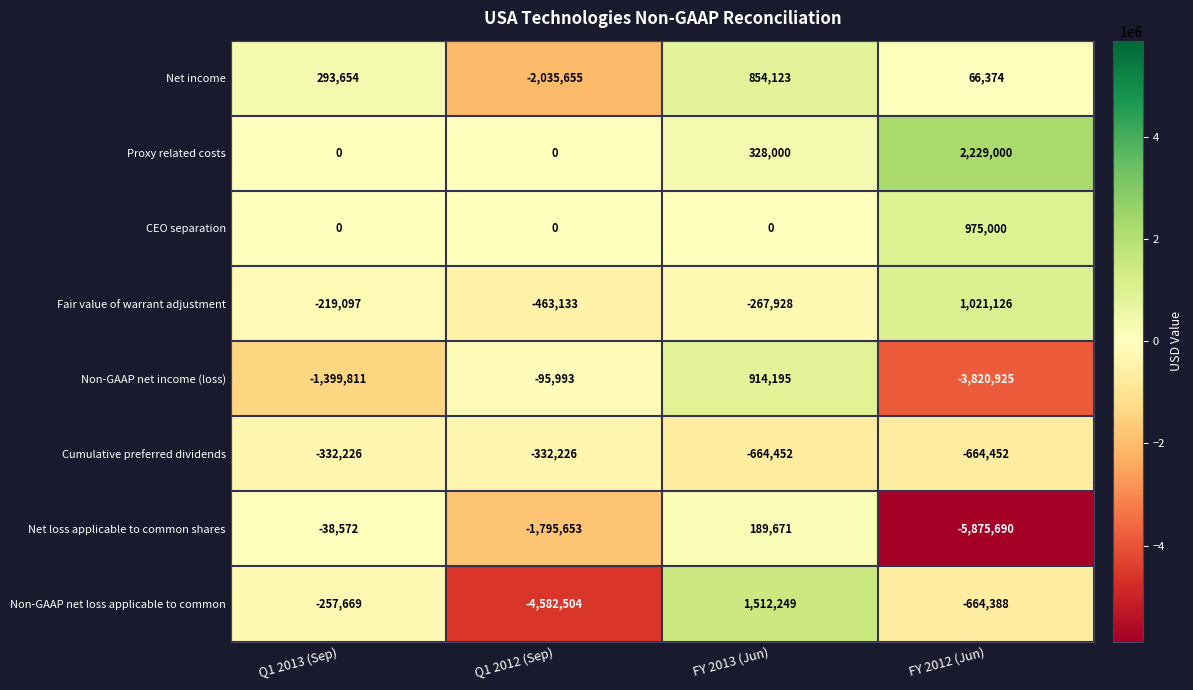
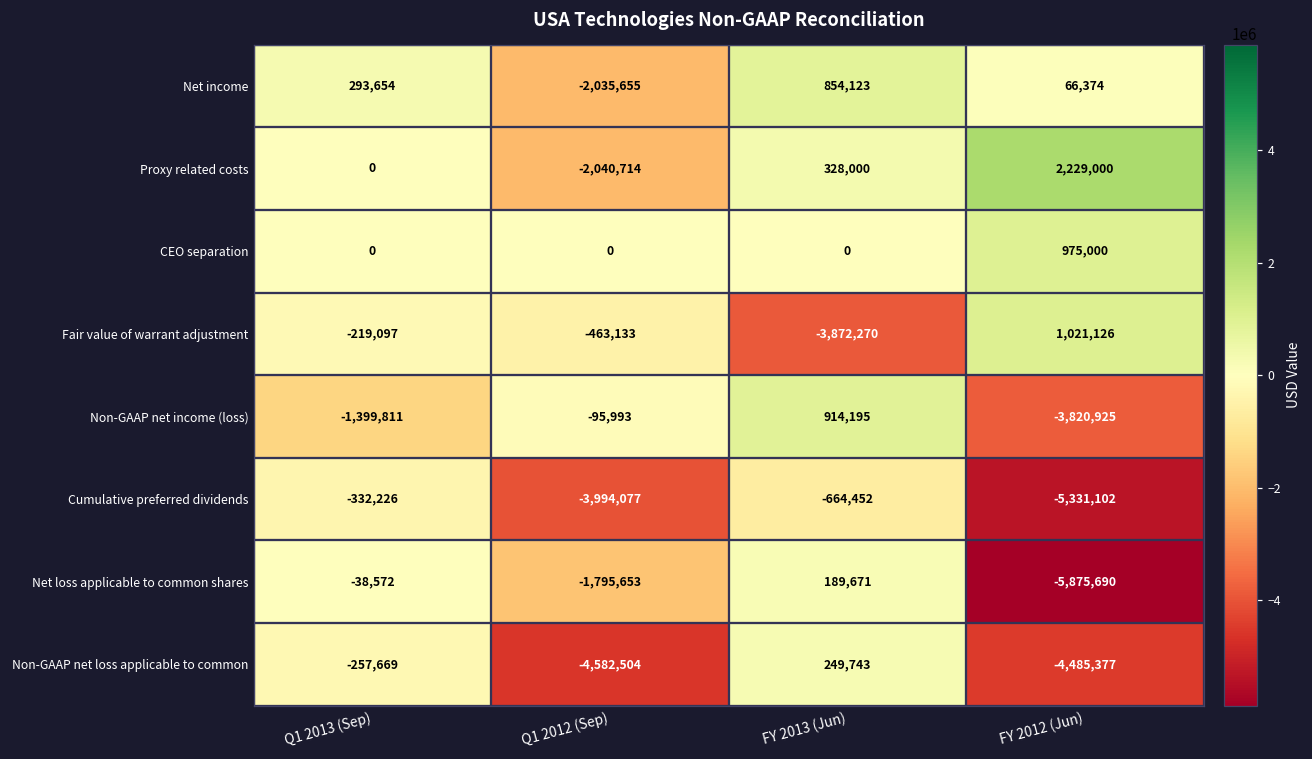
Proxy related costs, Q1 2012 (Sep): 0 -> -2,040,714
Fair value of warrant adjustment, FY 2013 (Jun): -267,928 -> -3,872,270
Cumulative preferred dividends, Q1 2012 (Sep): -332,226 -> -3,994,077
Cumulative preferred dividends, FY 2012 (Jun): -664,452 -> -5,331,102
Non-GAAP net loss applicable to common, FY 2013 (Jun): 1,512,249 -> 249,743
Non-GAAP net loss applicable to common, FY 2012 (Jun): -664,388 -> -4,485,377
